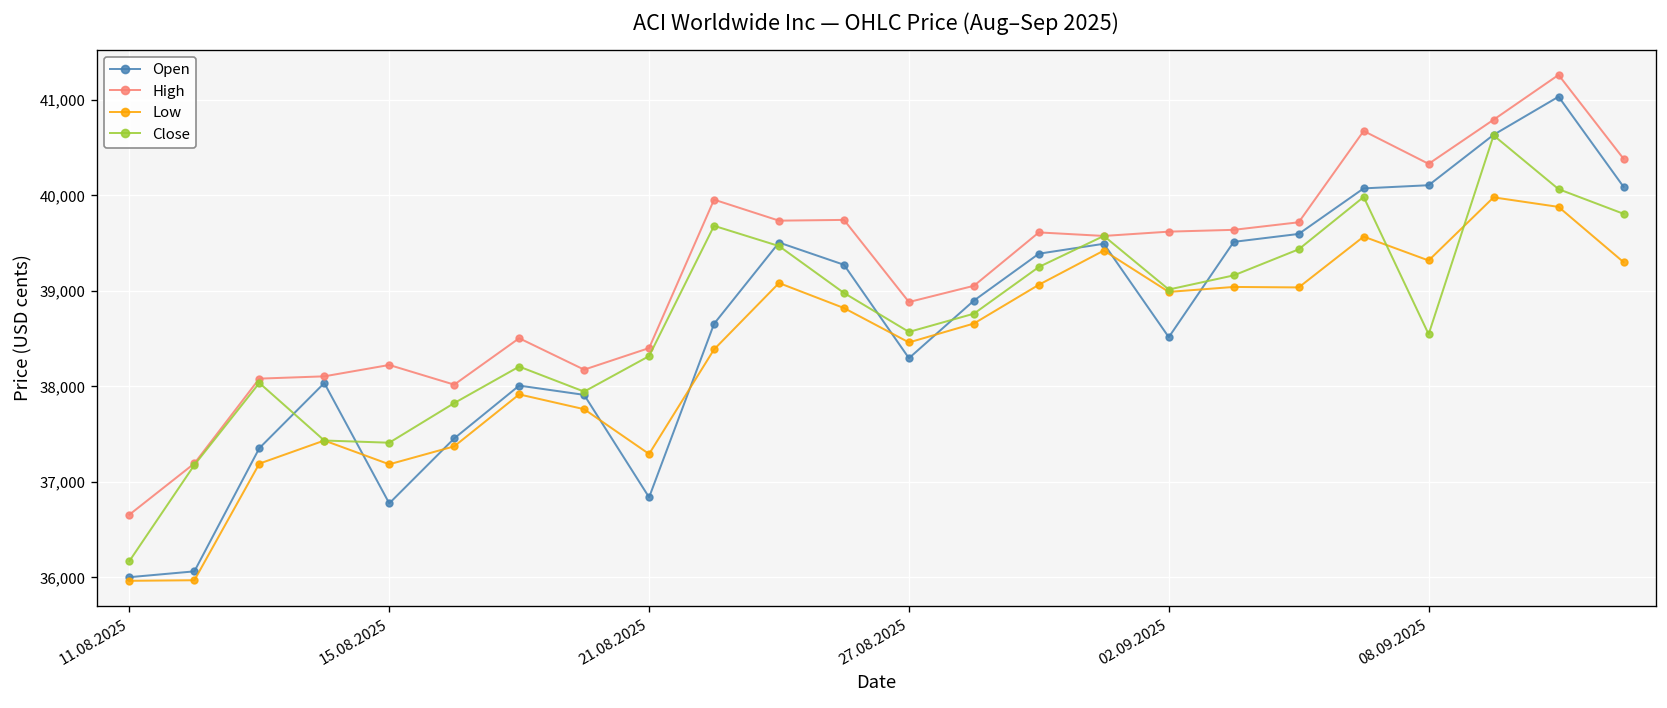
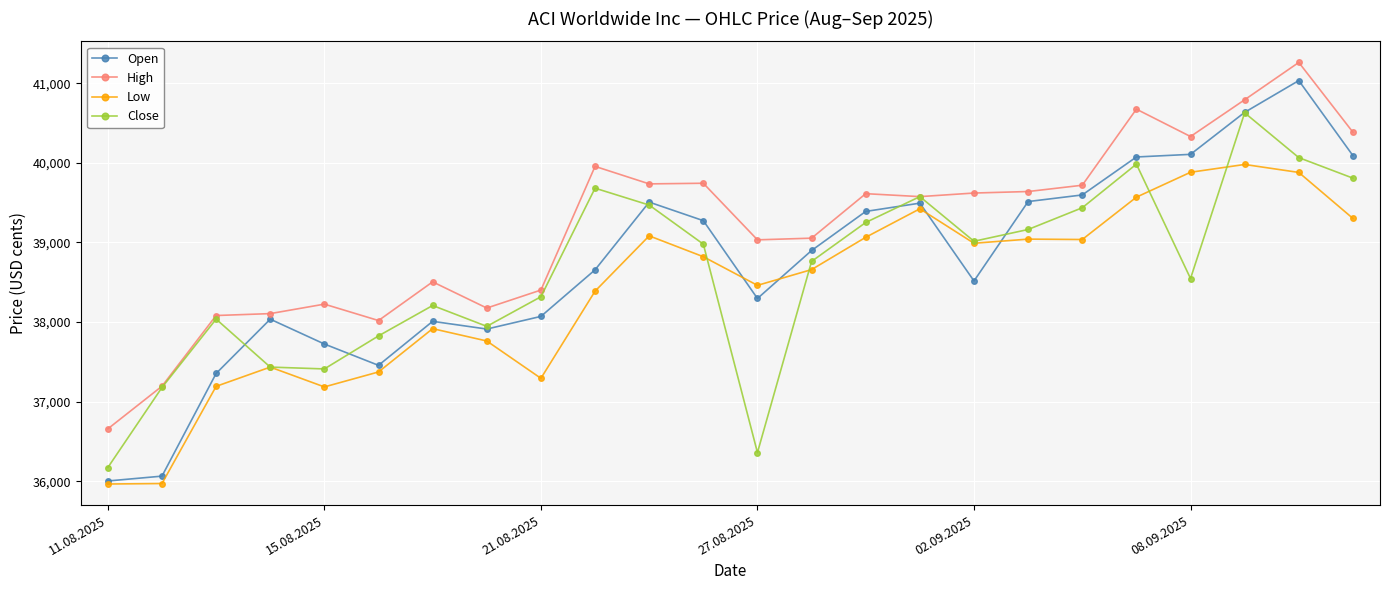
Open, 15.08.2025: 36,800 -> 37,700
Open, 21.08.2025: 36,800 -> 38,100
High, 27.08.2025: 38,900 -> 39,000
Close, 27.08.2025: 38,600 -> 36,400
Low, 08.09.2025: 39,300 -> 39,900
